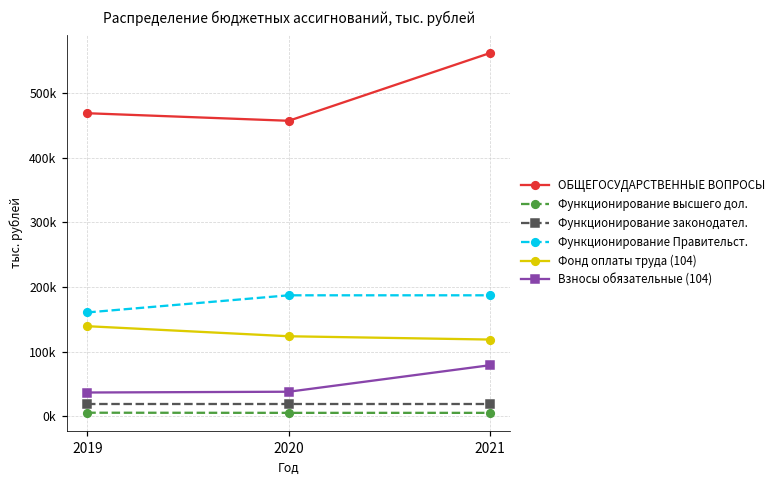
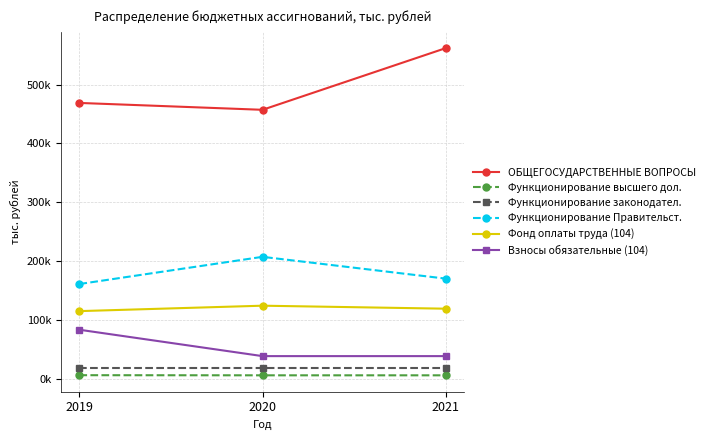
Фонд оплаты труда (104), 2019: 140000 -> 110000
Взносы обязательные (104), 2019: 40000 -> 80000
Функционирование Правительст., 2020: 190000 -> 210000
Функционирование Правительст., 2021: 190000 -> 170000
Взносы обязательные (104), 2021: 80000 -> 40000
